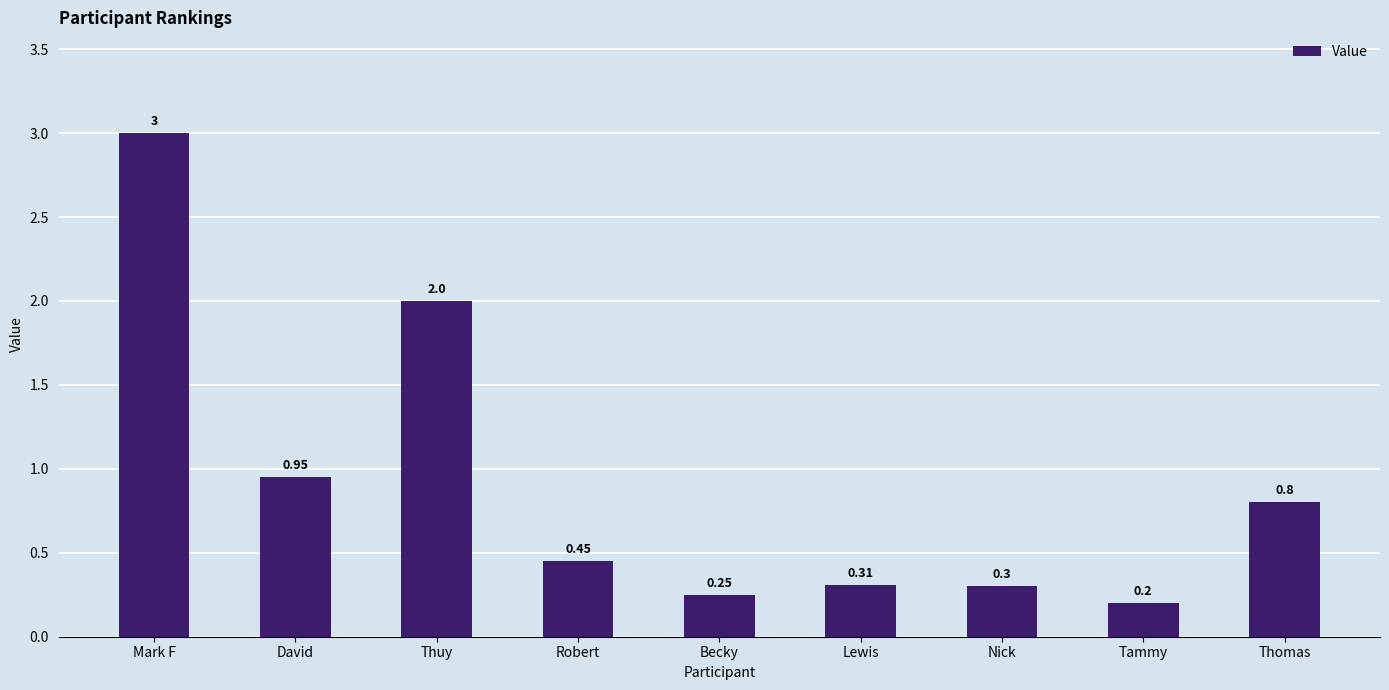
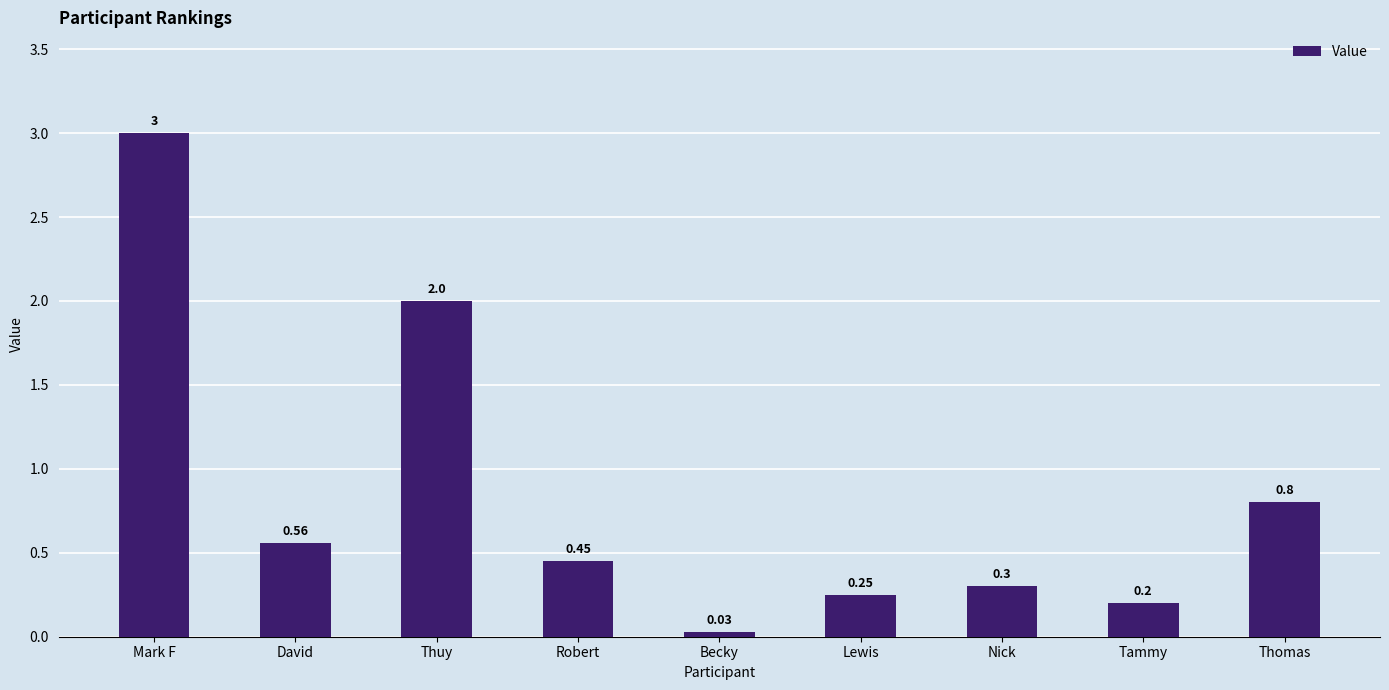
David: 0.95 -> 0.56
Becky: 0.25 -> 0.03
Lewis: 0.31 -> 0.25
